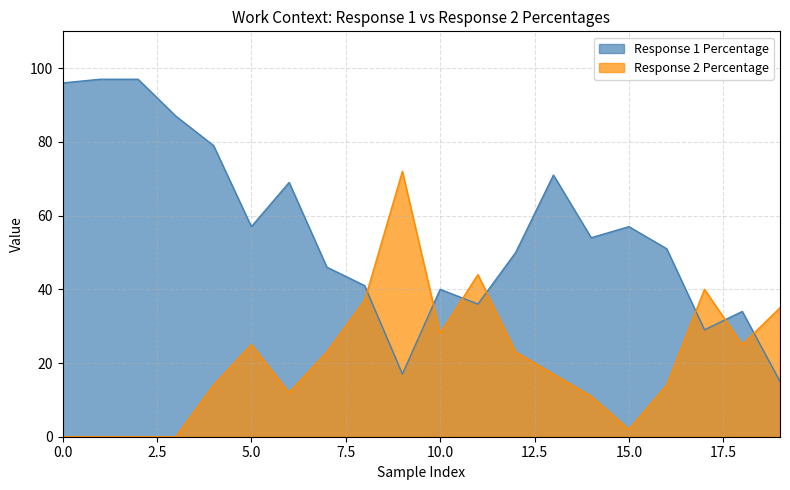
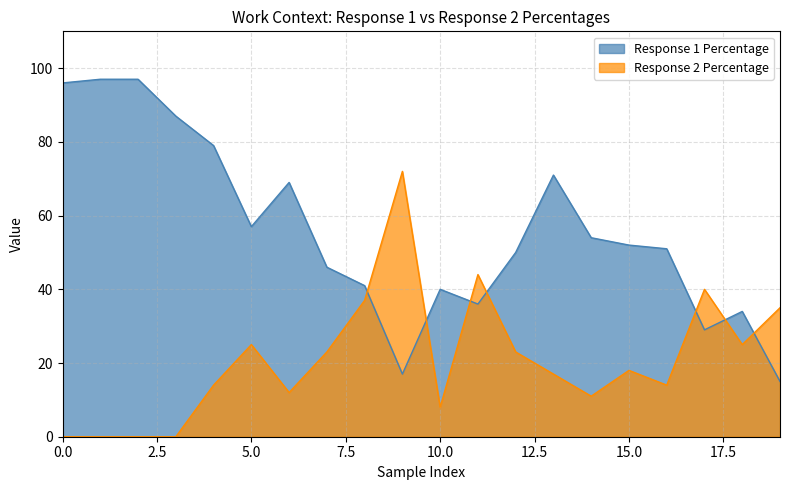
Response 2 Percentage, 10.0: 28 -> 8
Response 1 Percentage, 15.0: 57 -> 52
Response 2 Percentage, 15.0: 2 -> 18
